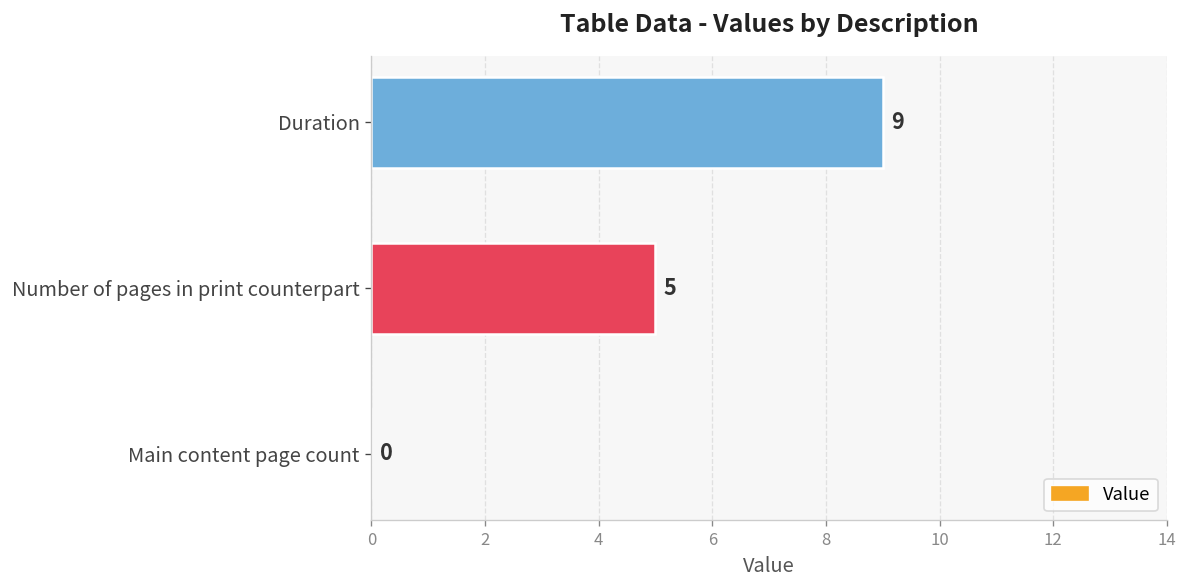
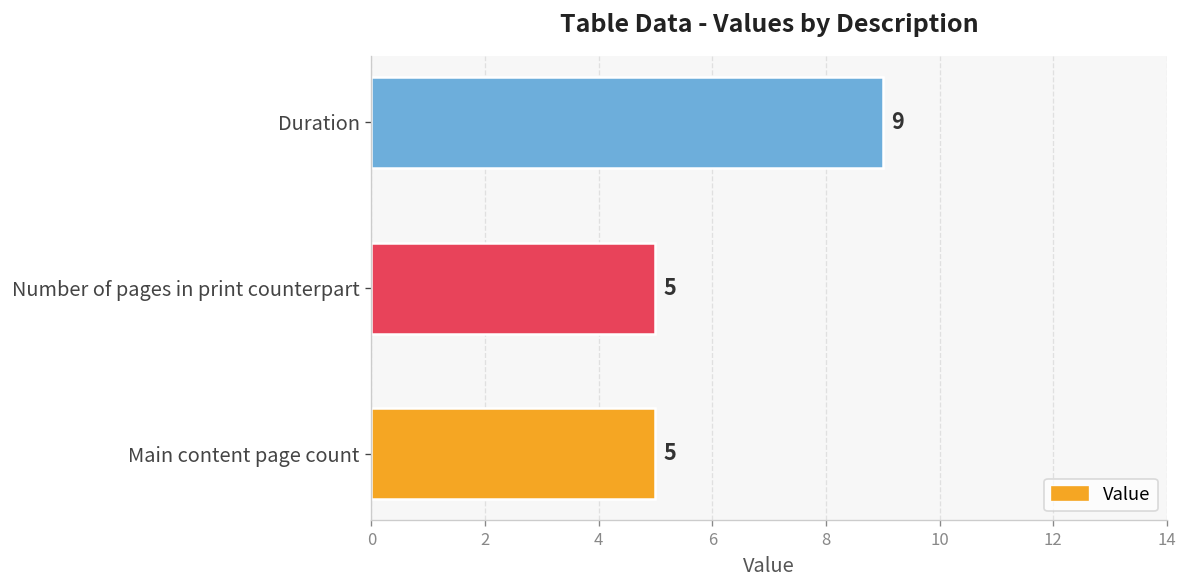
Main content page count: 0 -> 5
